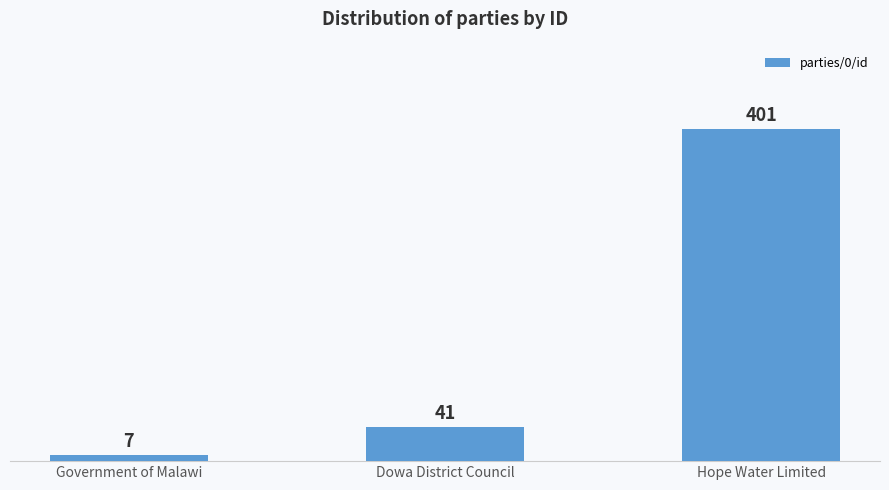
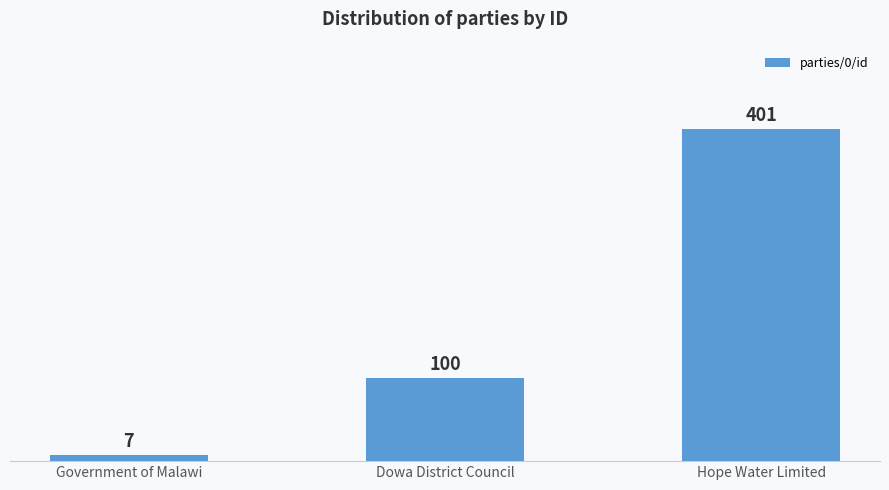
Dowa District Council: 41 -> 100
